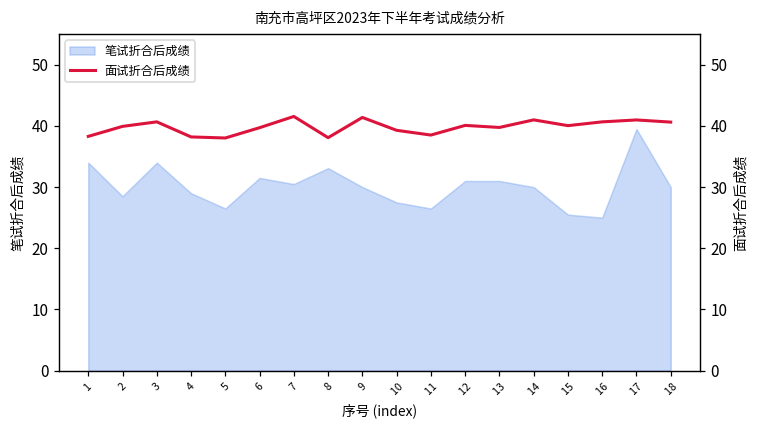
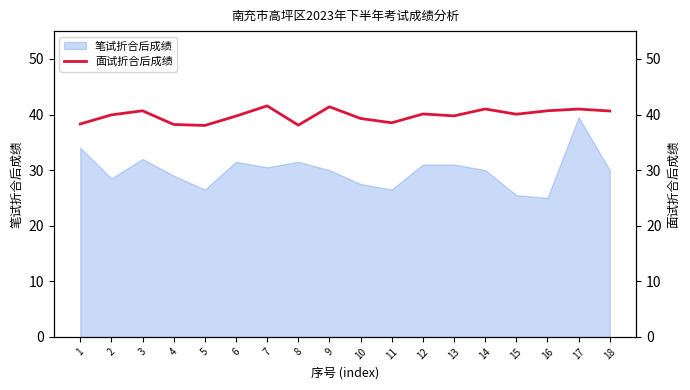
笔试折合后成绩, 3: 34 -> 32
笔试折合后成绩, 8: 33 -> 32
